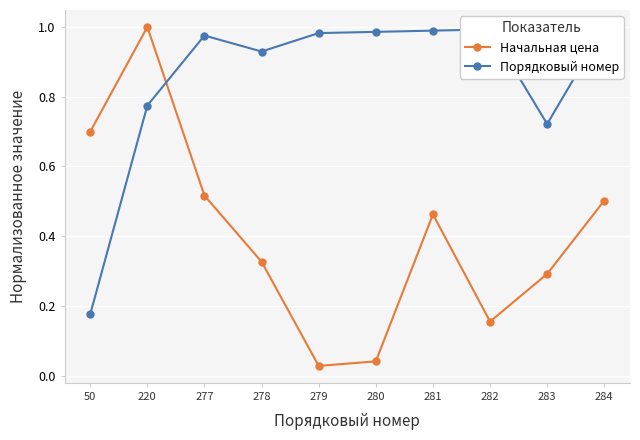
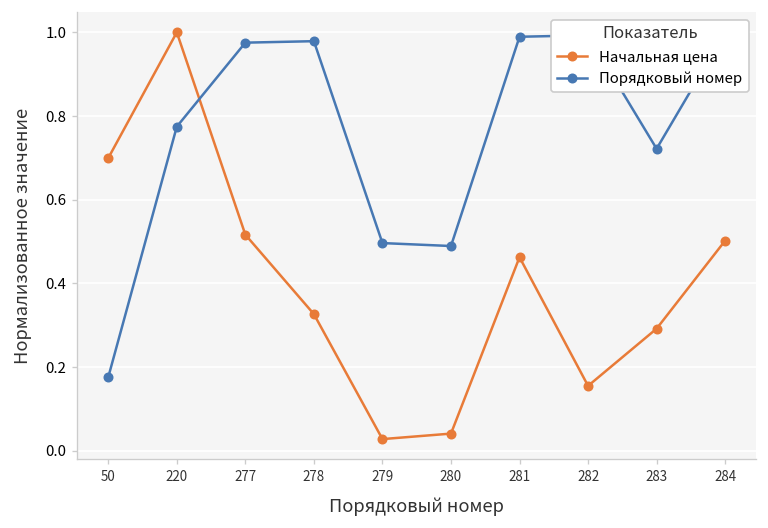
Порядковый номер, 278: 0.93 -> 0.98
Порядковый номер, 279: 0.98 -> 0.50
Порядковый номер, 280: 0.99 -> 0.49
